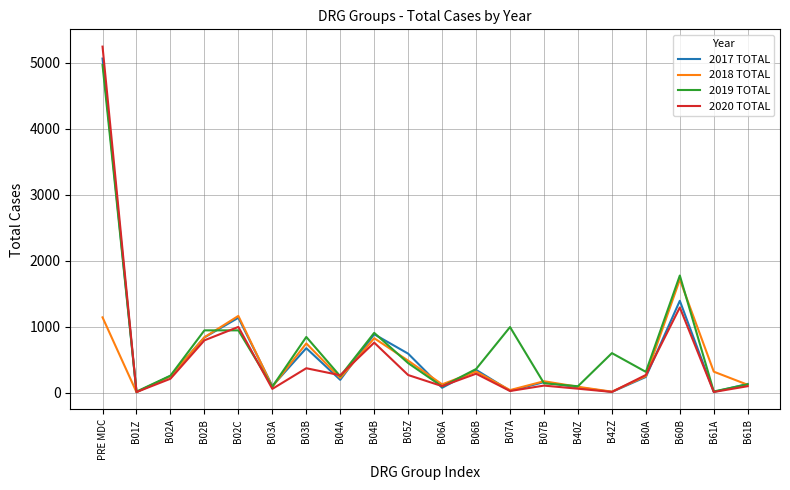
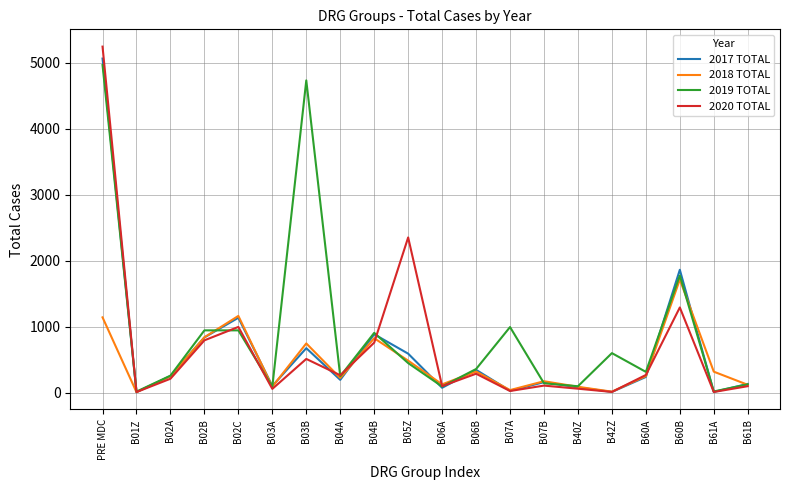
2019 TOTAL, B03B: 800 -> 4700
2020 TOTAL, B03B: 400 -> 500
2020 TOTAL, B05Z: 300 -> 2400
2017 TOTAL, B60B: 1400 -> 1900
